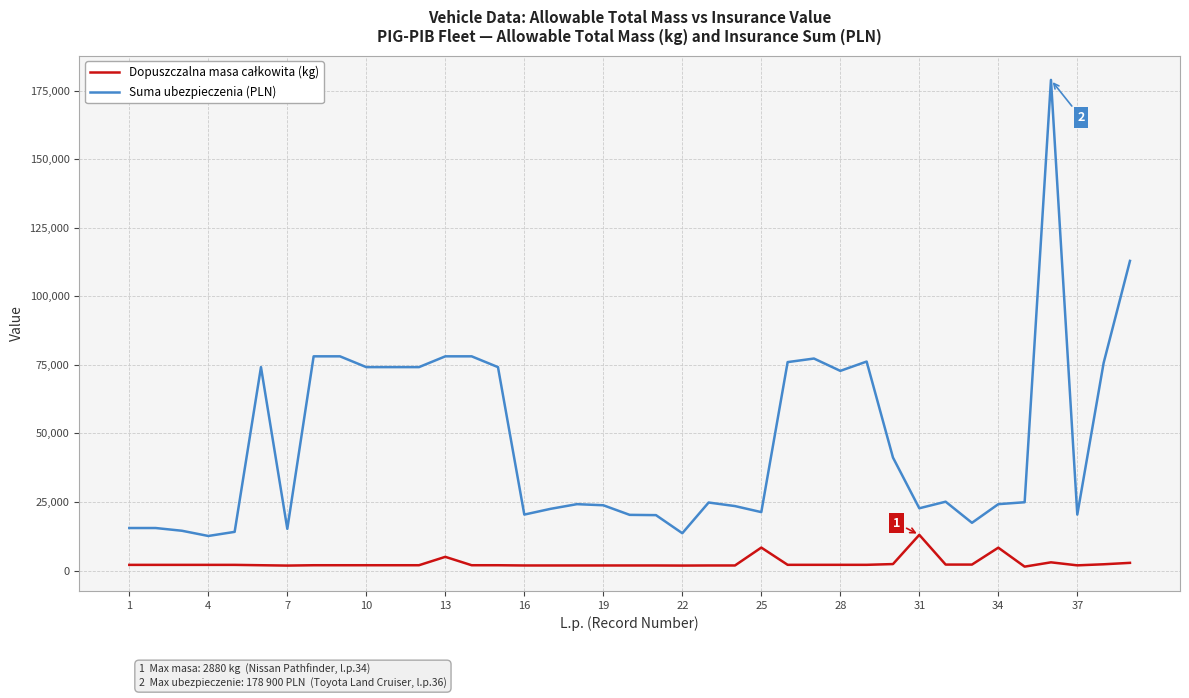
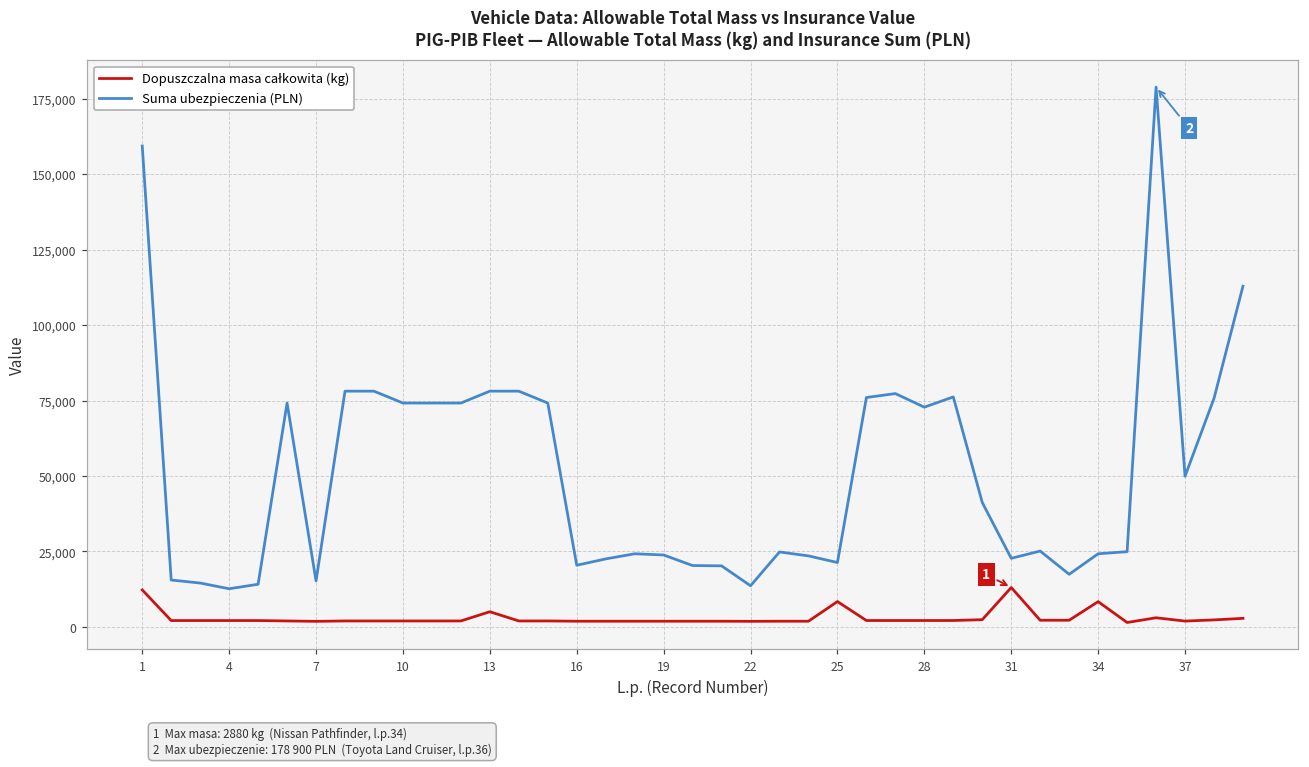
Dopuszczalna masa całkowita (kg), 1: 2,000 -> 12,000
Suma ubezpieczenia (PLN), 1: 16,000 -> 159,000
Suma ubezpieczenia (PLN), 37: 20,000 -> 50,000
